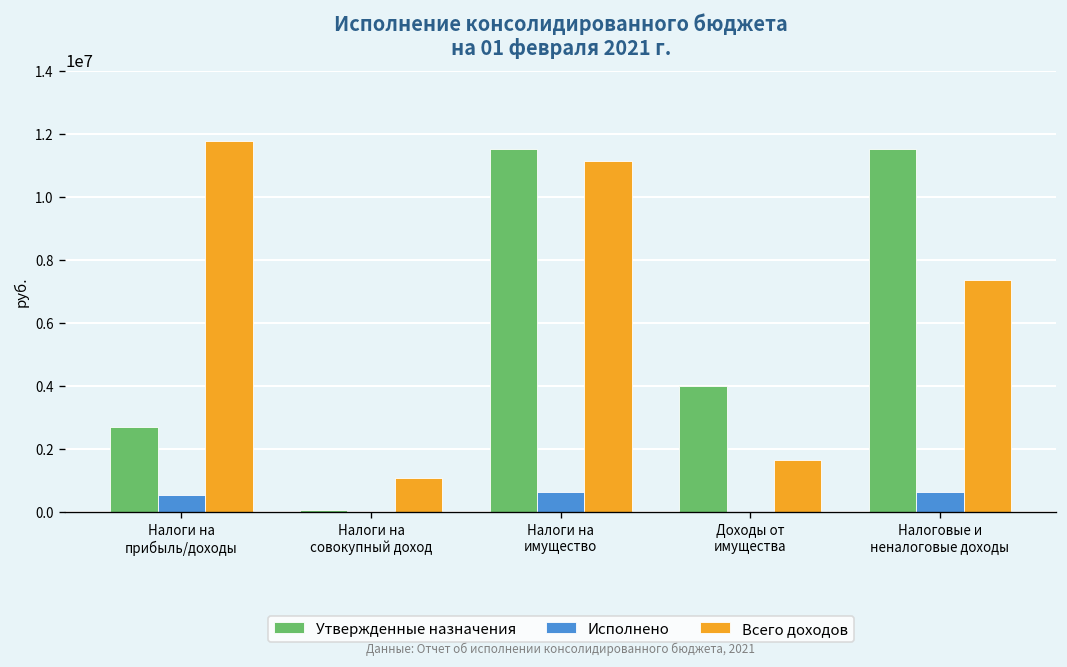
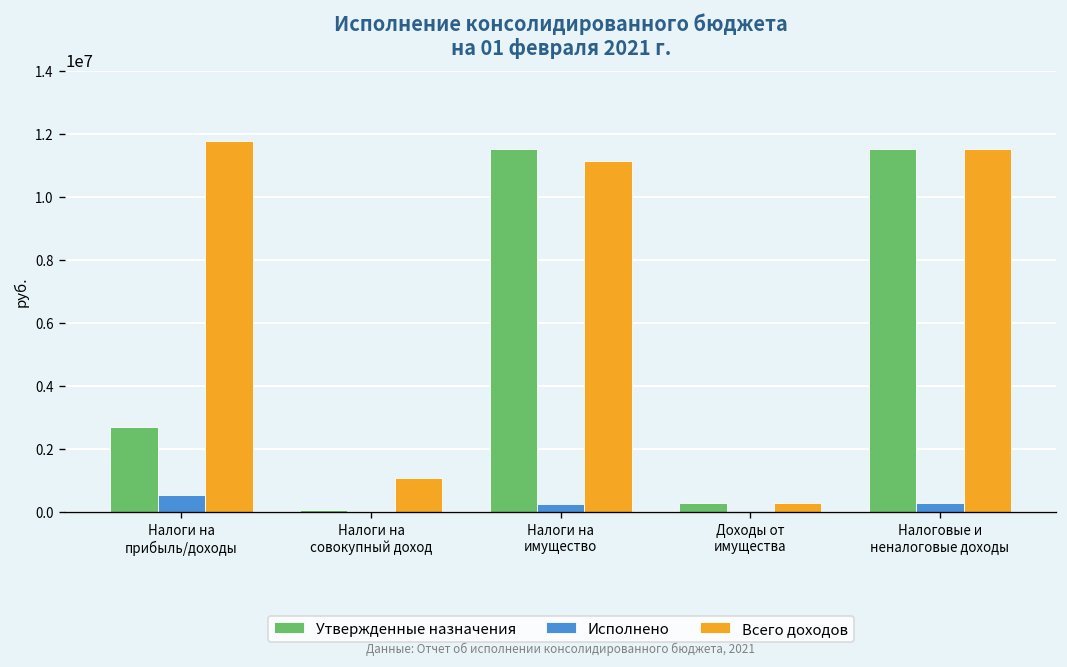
Исполнено, Налоги на имущество: 600000 -> 200000
Утвержденные назначения, Доходы от имущества: 4000000 -> 300000
Всего доходов, Доходы от имущества: 1600000 -> 300000
Исполнено, Налоговые и неналоговые доходы: 600000 -> 300000
Всего доходов, Налоговые и неналоговые доходы: 7400000 -> 11500000
